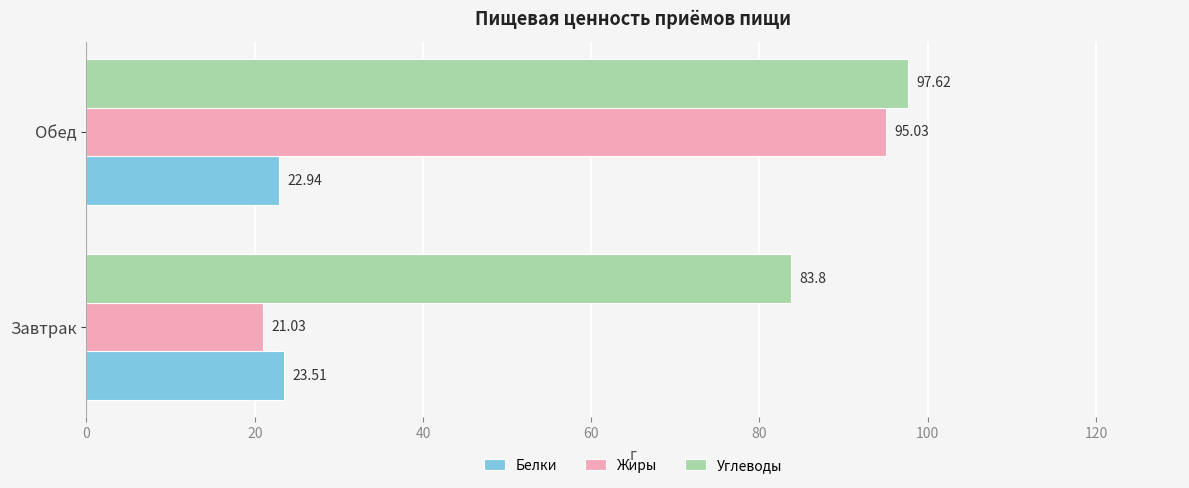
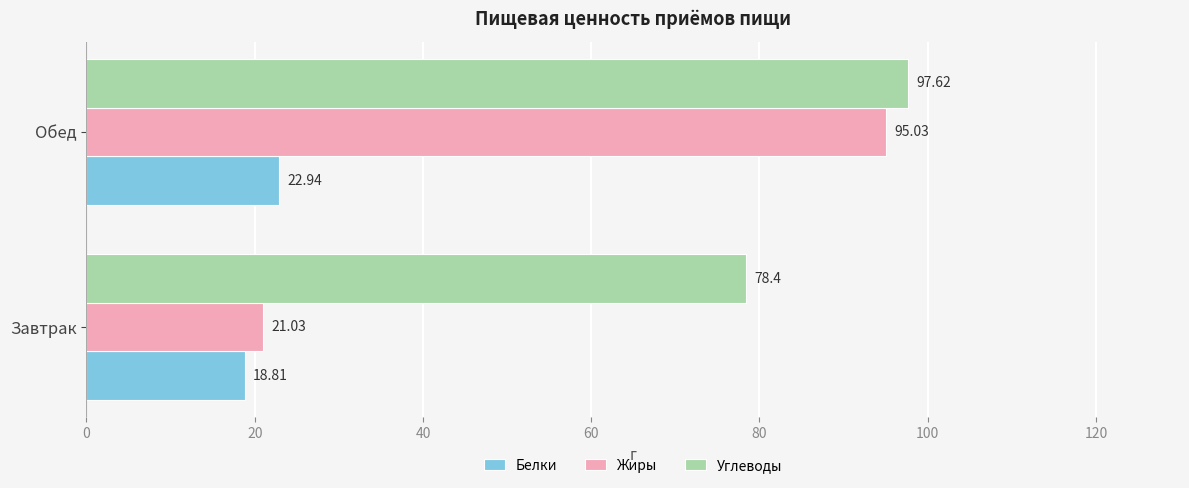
Углеводы, Завтрак: 83.8 -> 78.4
Белки, Завтрак: 23.51 -> 18.81
